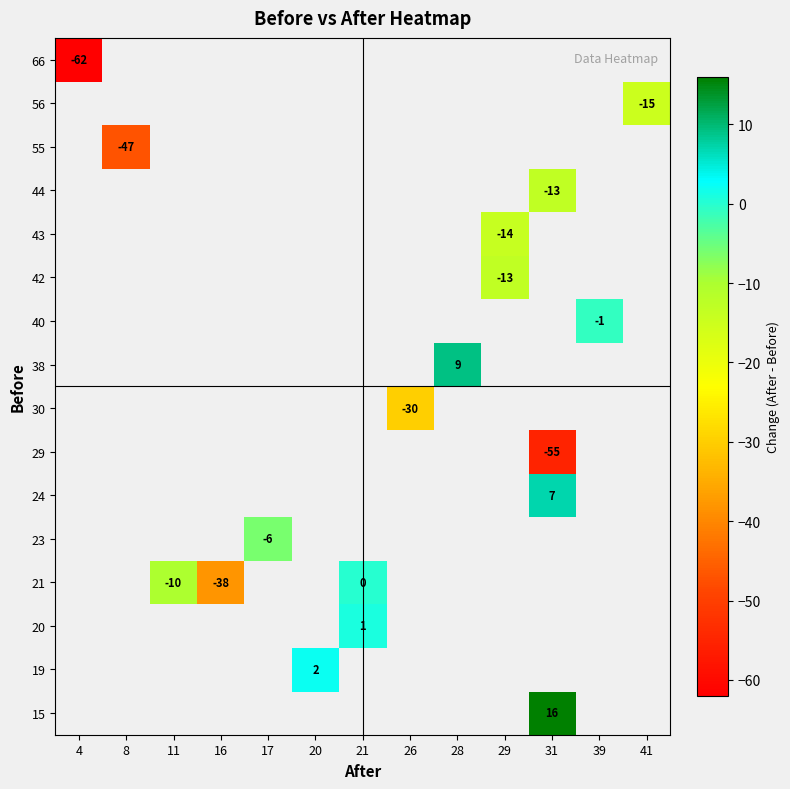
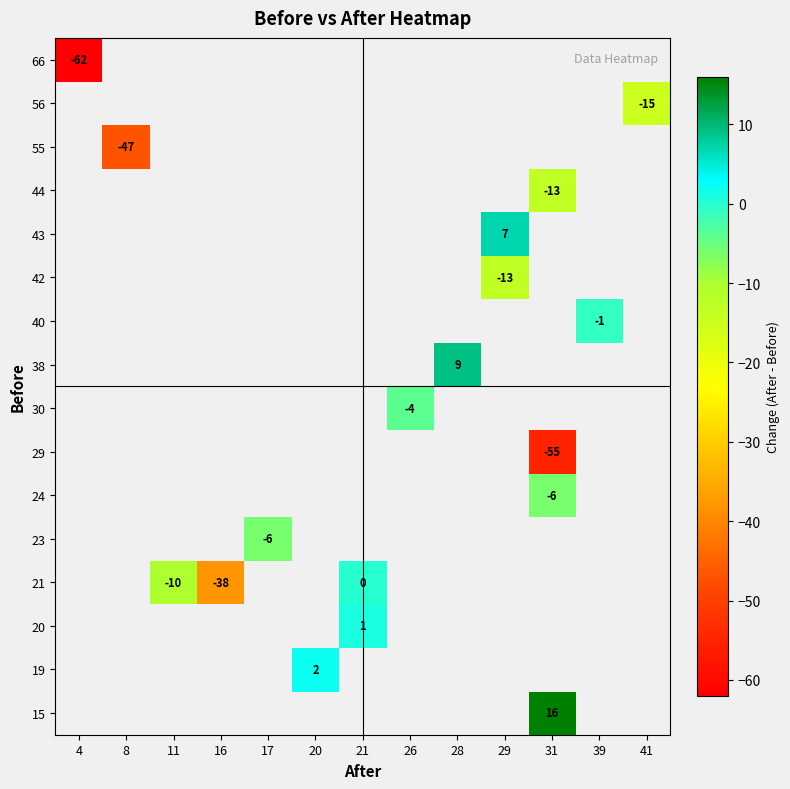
43, 29: -14 -> 7
30, 26: -30 -> -4
24, 31: 7 -> -6
